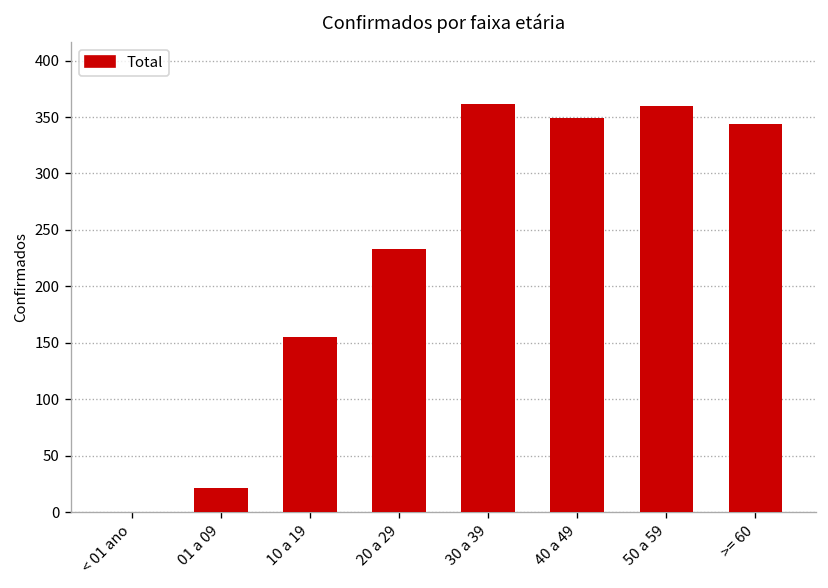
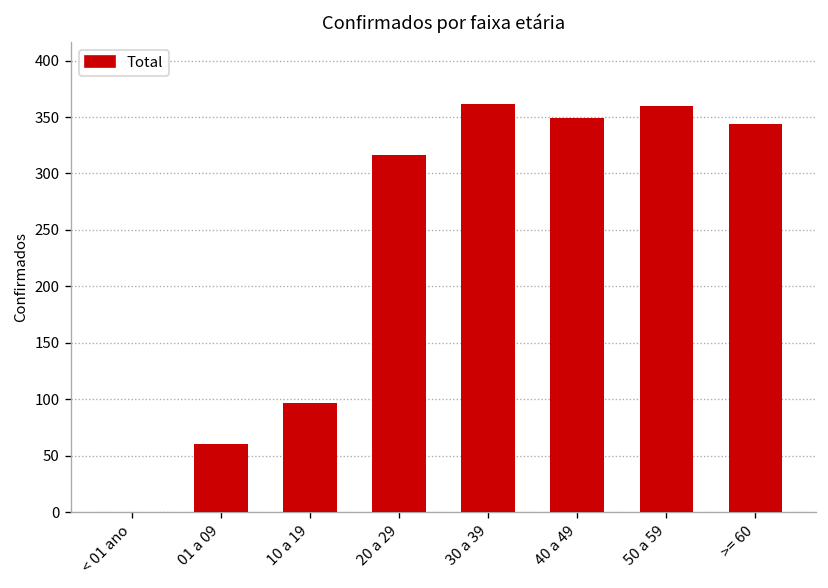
01 a 09: 20 -> 60
10 a 19: 160 -> 100
20 a 29: 230 -> 320
